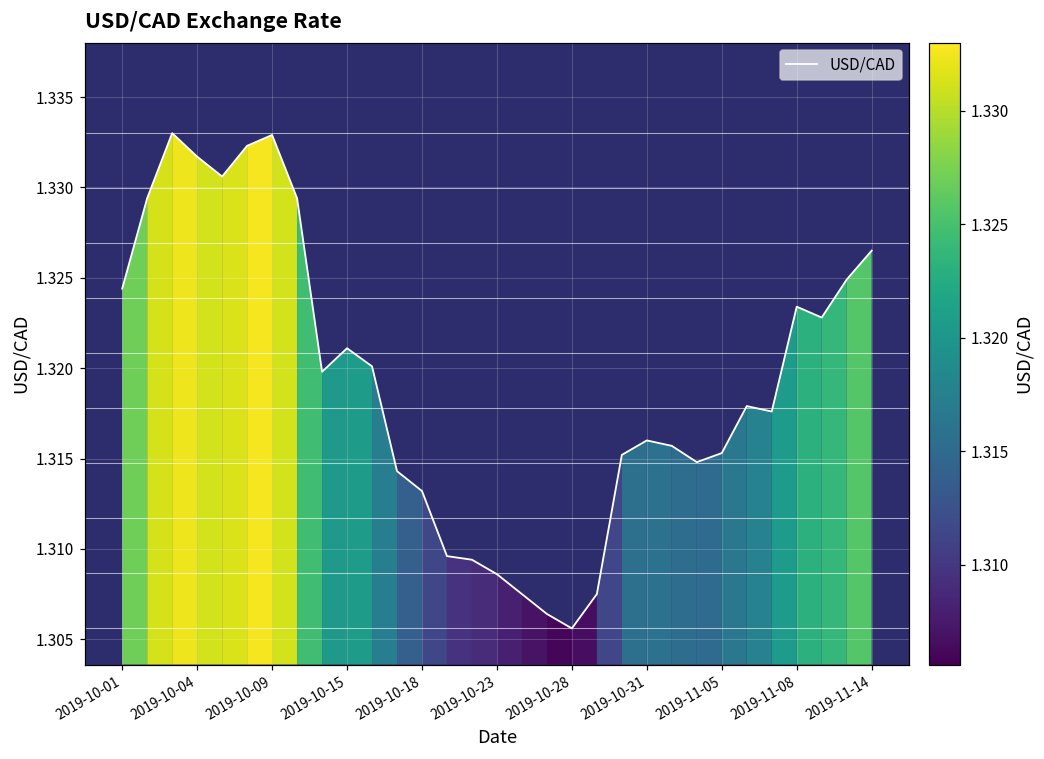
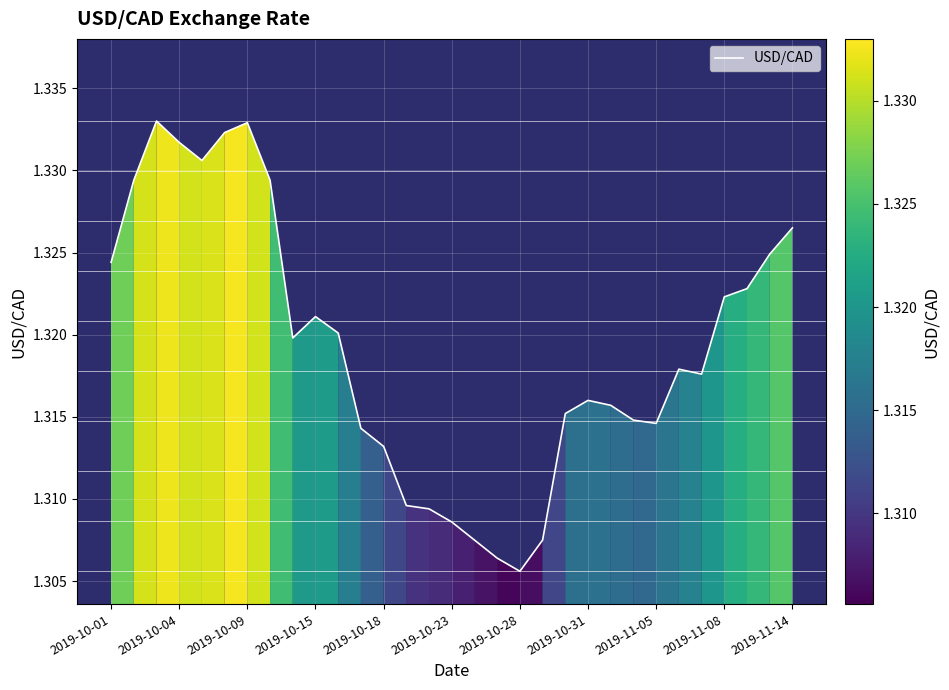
2019-11-05: 1.3153 -> 1.3146
2019-11-08: 1.3234 -> 1.3223
